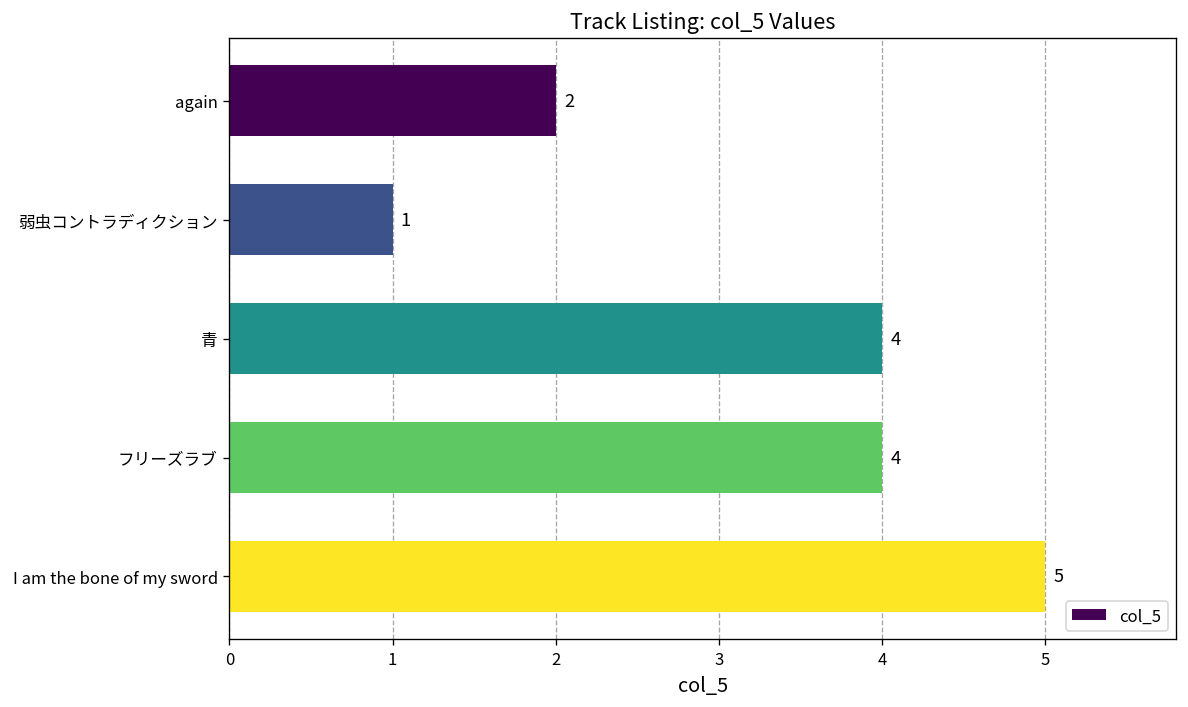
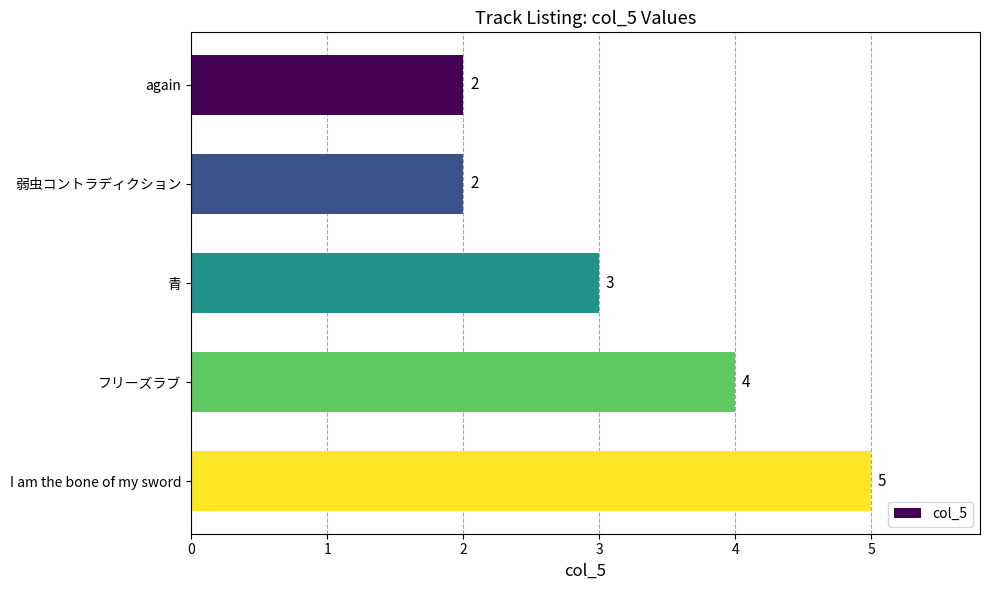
弱虫コントラディクション: 1 -> 2
青: 4 -> 3
